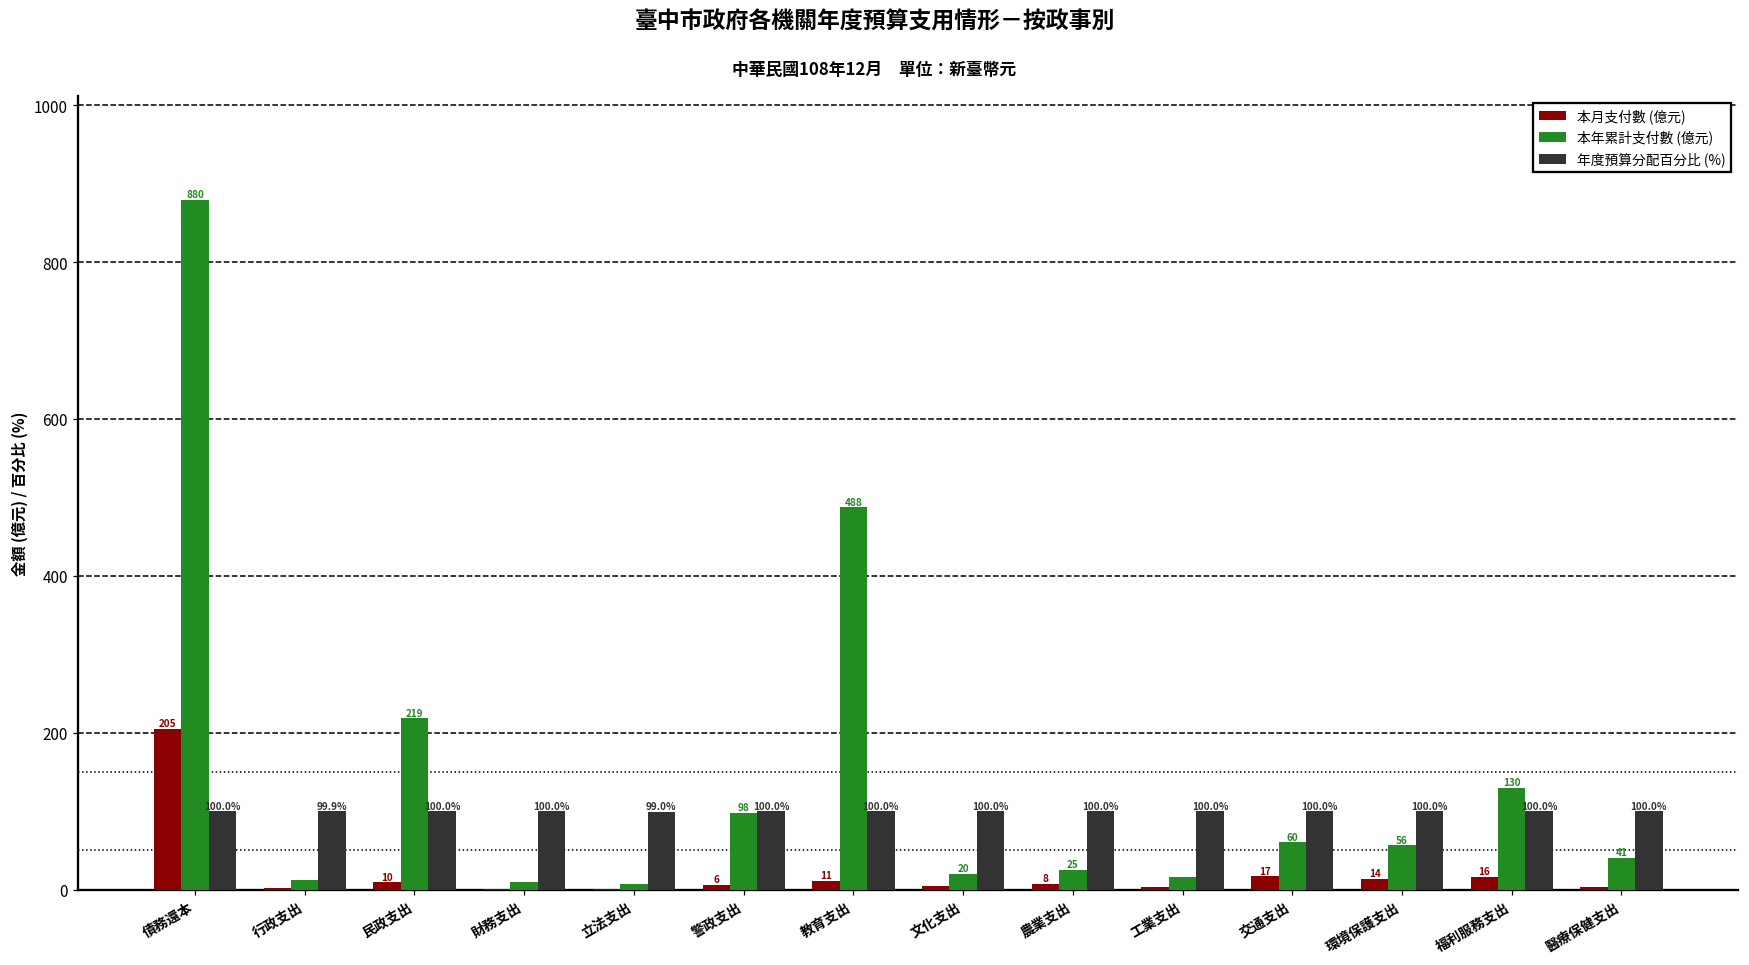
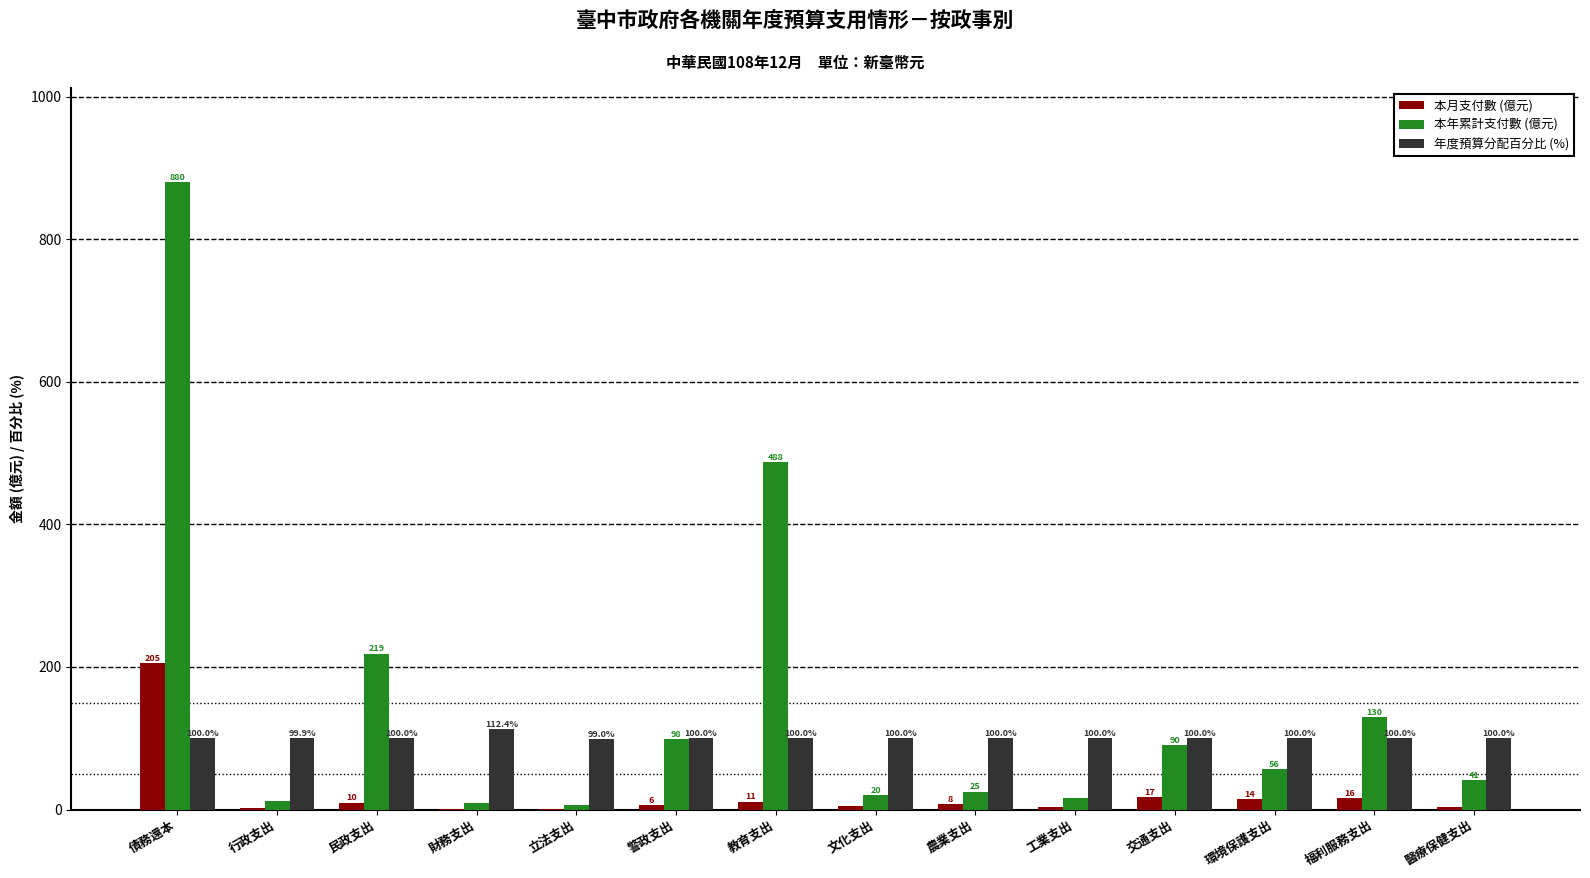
年度預算分配百分比 (%), 財務支出: 100.0% -> 112.4%
本年累計支付數 (億元), 交通支出: 60 -> 90
